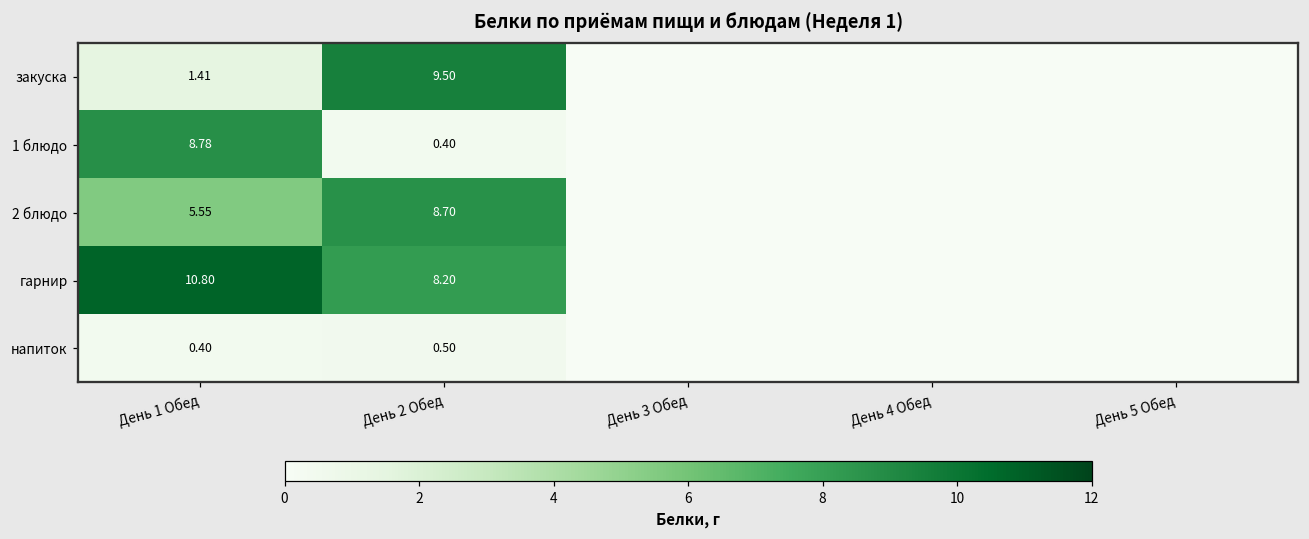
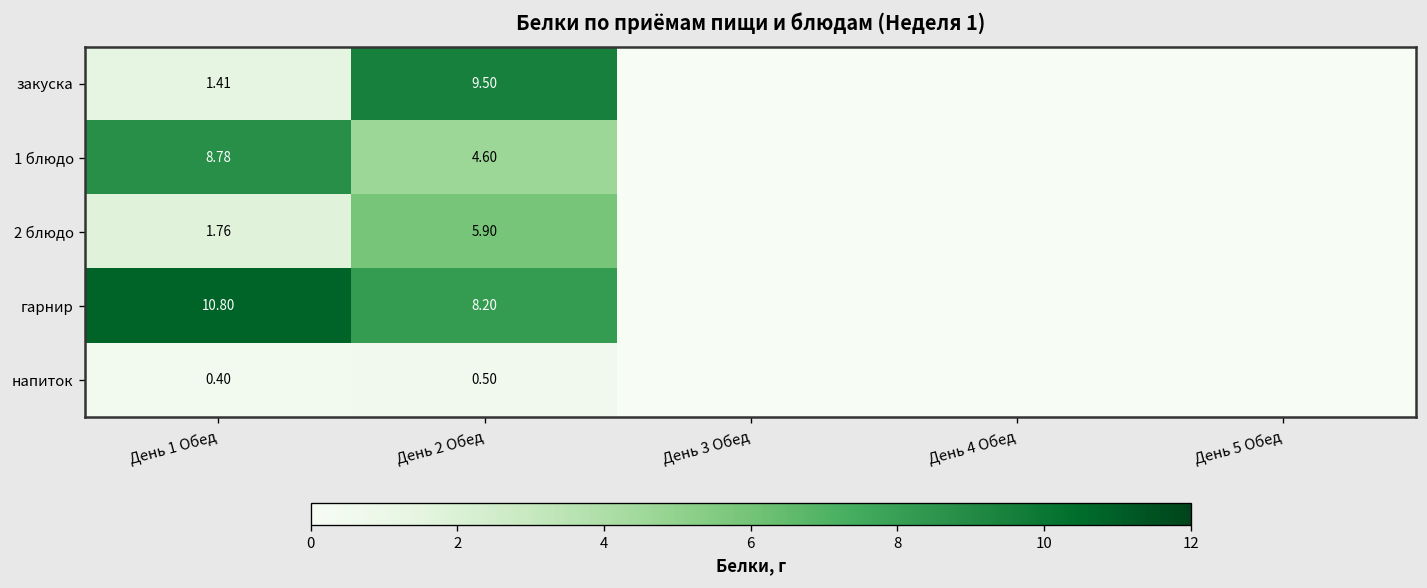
1 блюдо, День 2 Обед: 0.40 -> 4.60
2 блюдо, День 1 Обед: 5.55 -> 1.76
2 блюдо, День 2 Обед: 8.70 -> 5.90
